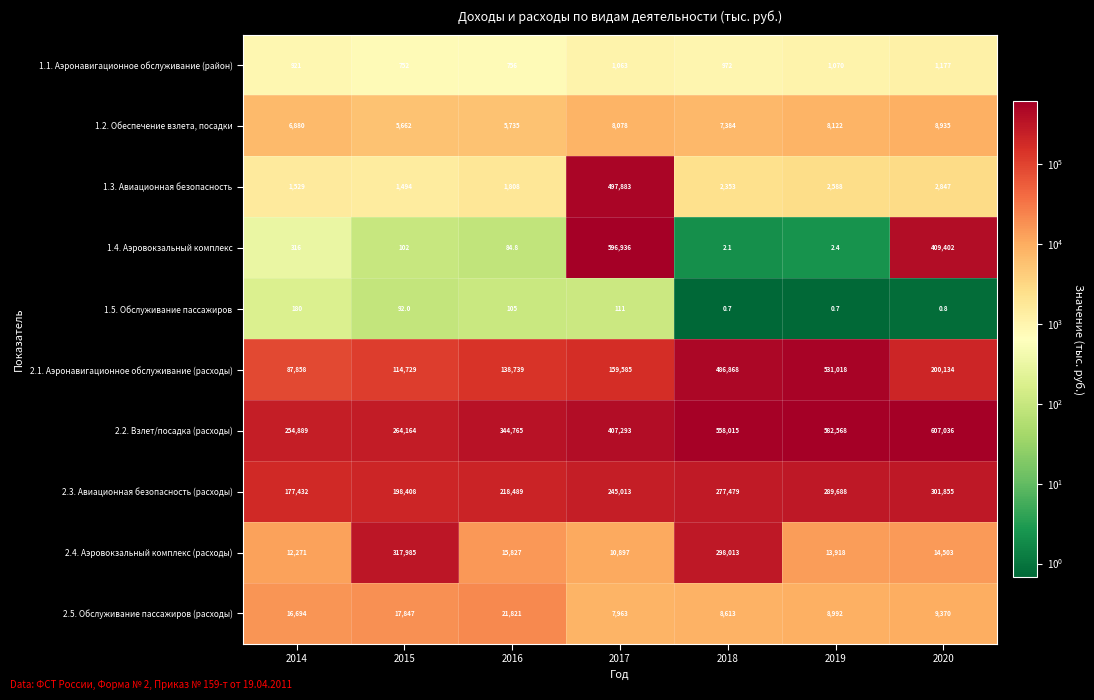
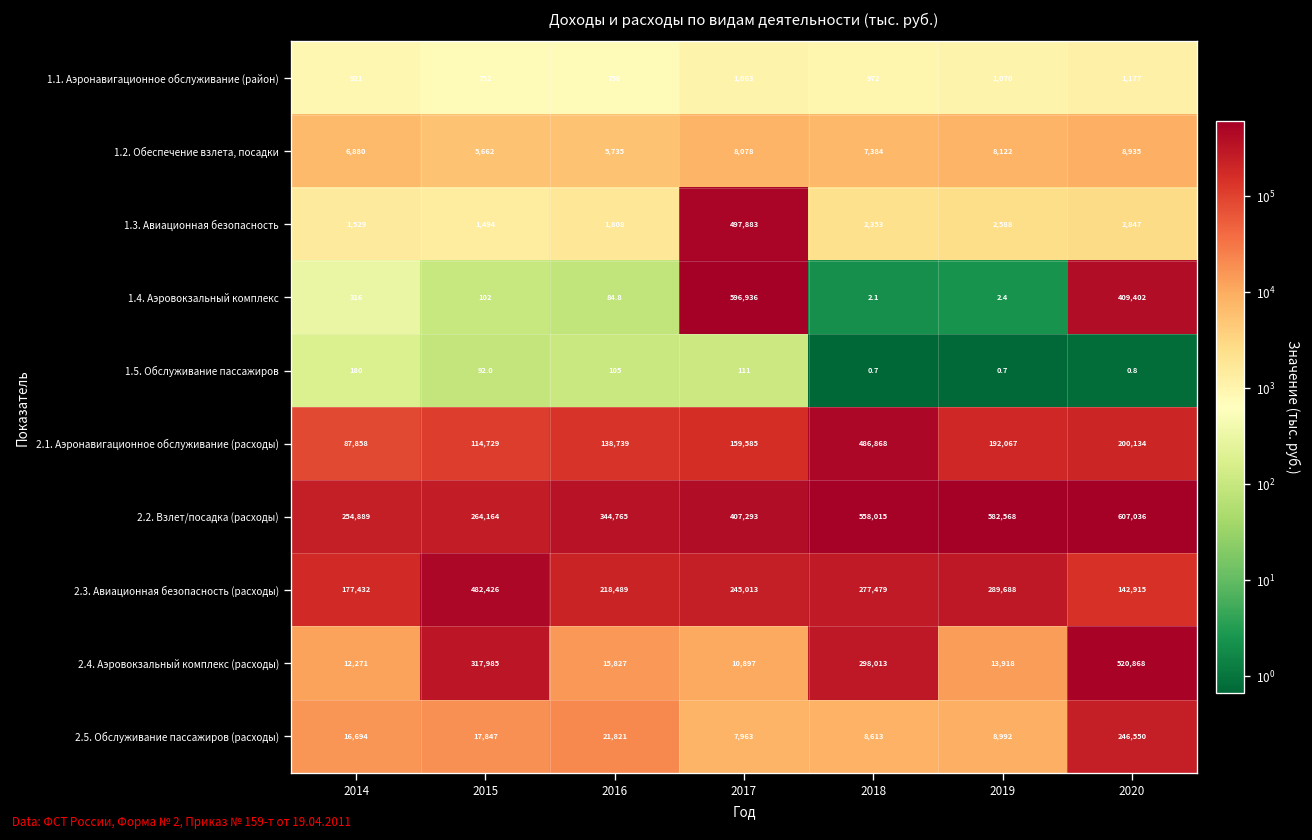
2.1. Аэронавигационное обслуживание (расходы), 2019: 531,018 -> 192,067
2.3. Авиационная безопасность (расходы), 2015: 198,408 -> 482,426
2.3. Авиационная безопасность (расходы), 2020: 301,855 -> 142,915
2.4. Аэровокзальный комплекс (расходы), 2020: 14,503 -> 520,868
2.5. Обслуживание пассажиров (расходы), 2020: 9,370 -> 246,550
